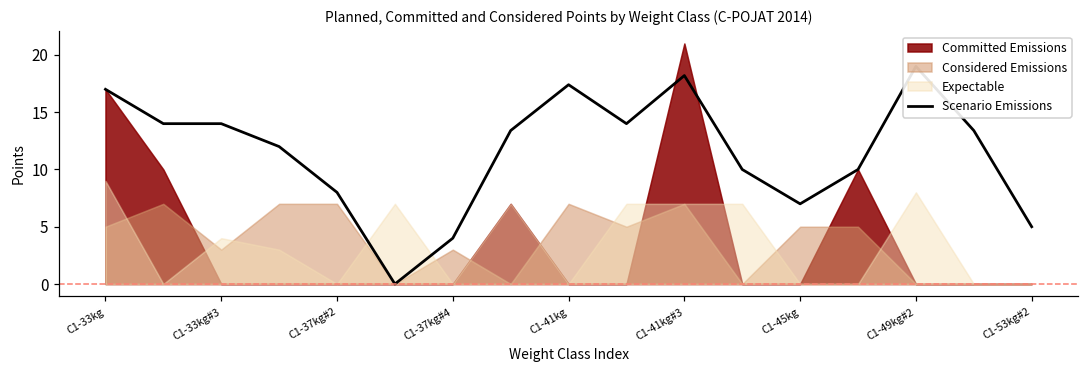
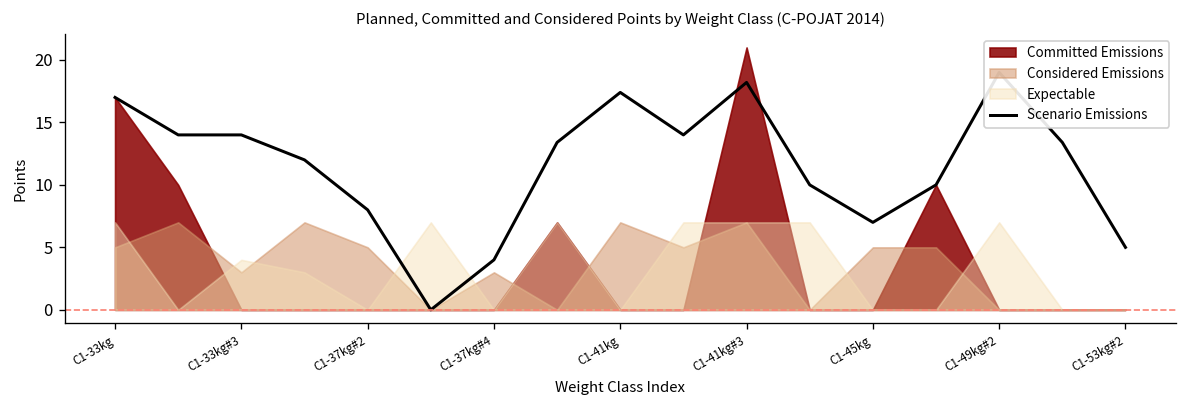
Expectable, C1-33kg: 9 -> 7
Considered Emissions, C1-37kg#2: 7 -> 5
Expectable, C1-49kg#2: 8 -> 7
